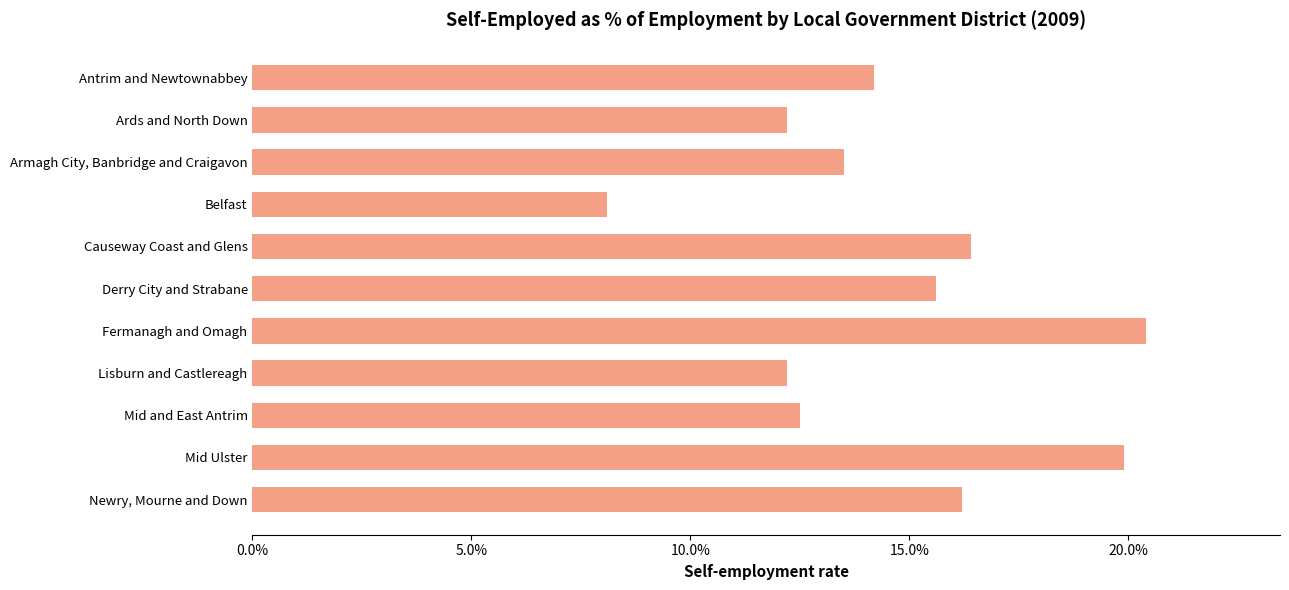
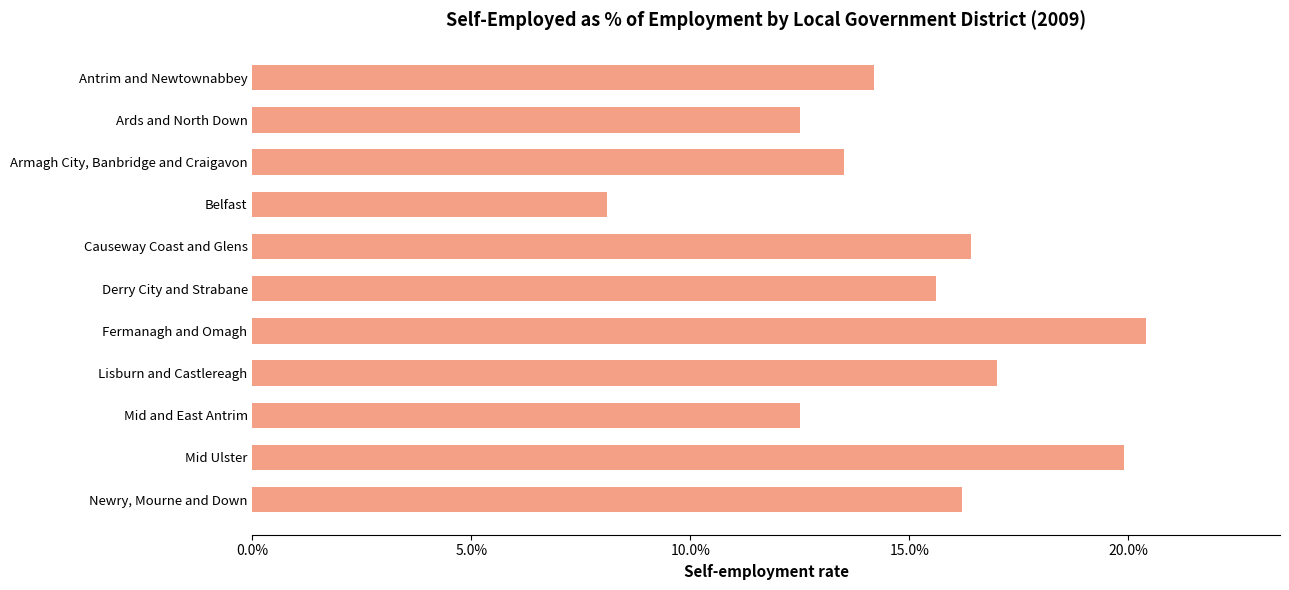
Ards and North Down: 12.2% -> 12.5%
Lisburn and Castlereagh: 12.2% -> 17.0%
